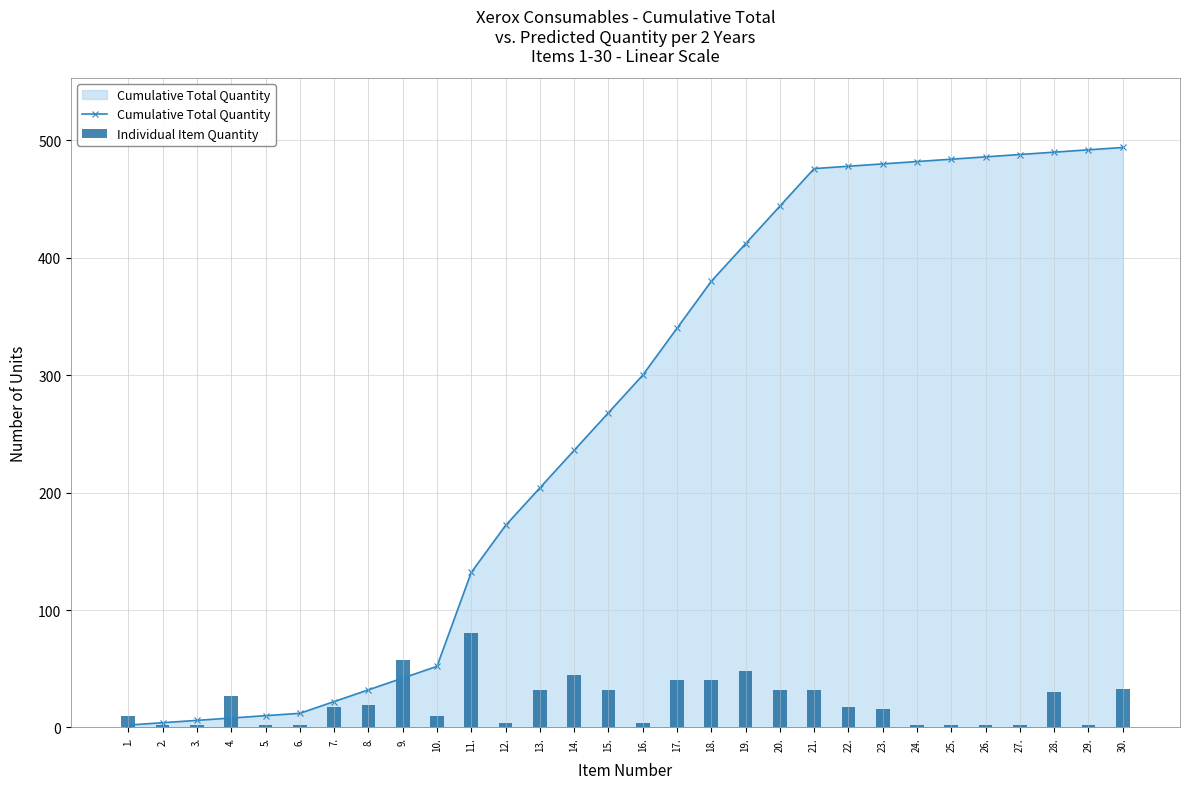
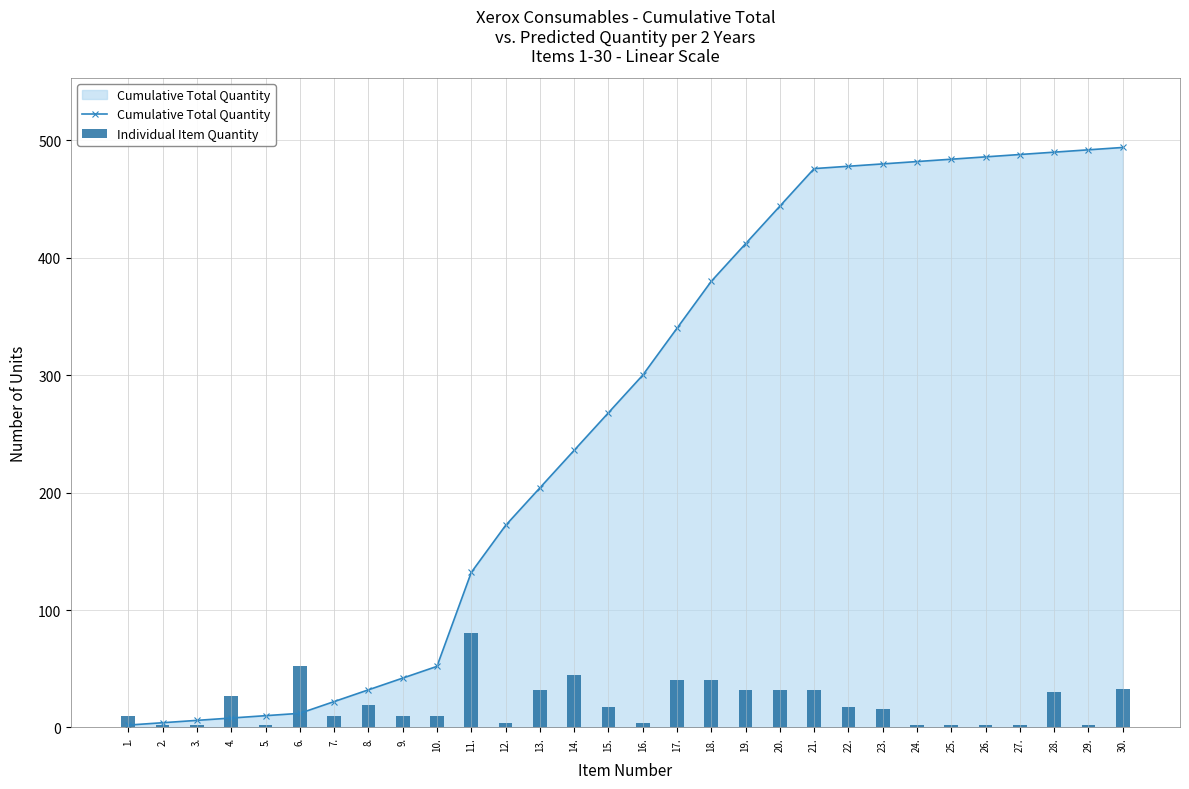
Individual Item Quantity, 6.: 2 -> 52
Individual Item Quantity, 7.: 17 -> 10
Individual Item Quantity, 9.: 57 -> 10
Individual Item Quantity, 15.: 32 -> 17
Individual Item Quantity, 19.: 48 -> 32
